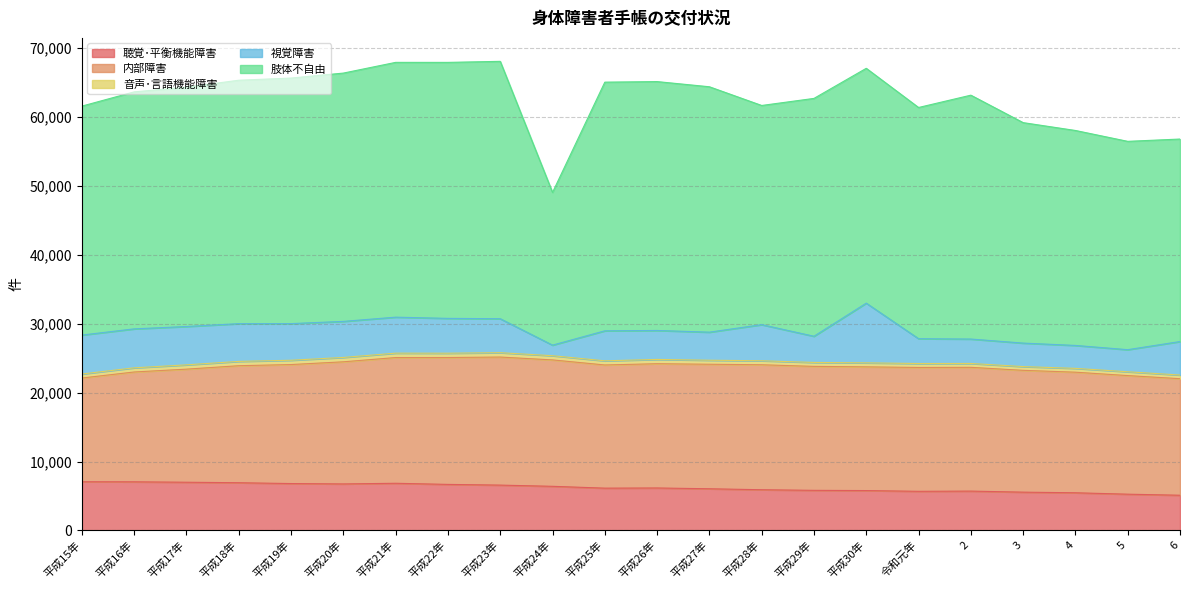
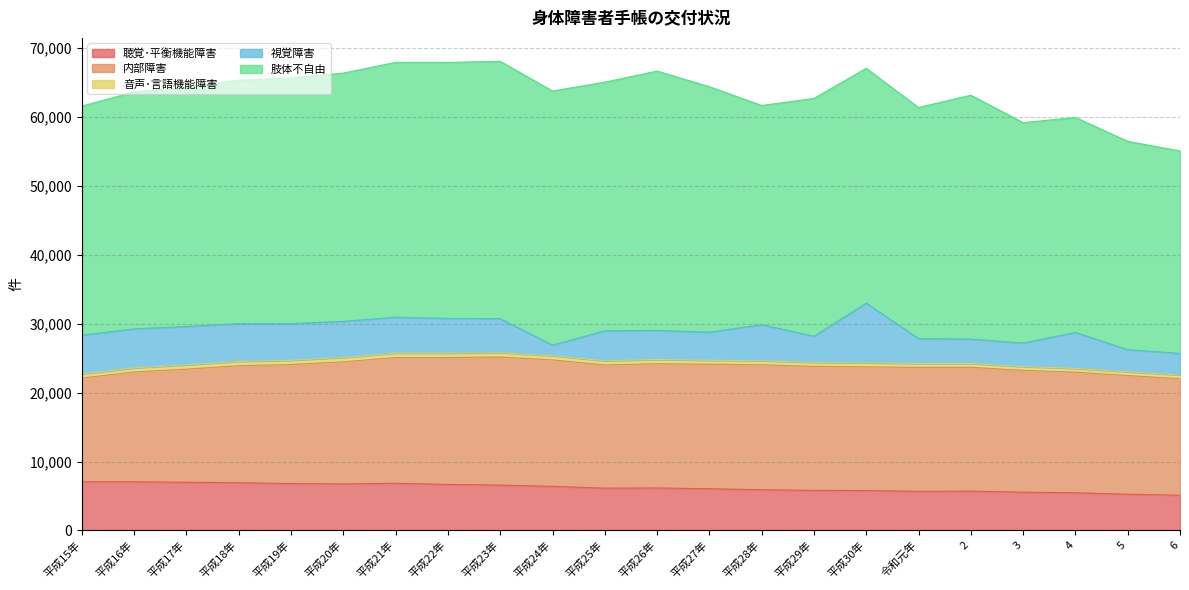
肢体不自由, 平成24年: 22,000 -> 37,000
肢体不自由, 平成26年: 36,000 -> 38,000
視覚障害, 4: 3,000 -> 5,000
視覚障害, 6: 5,000 -> 3,000
